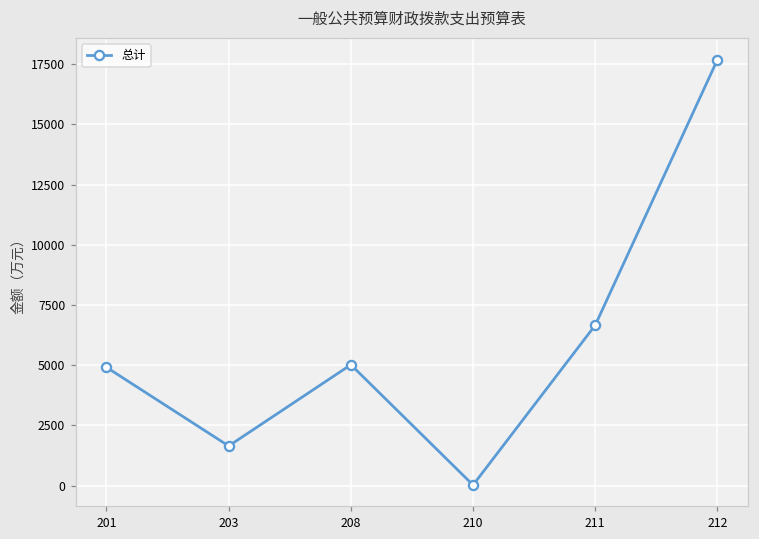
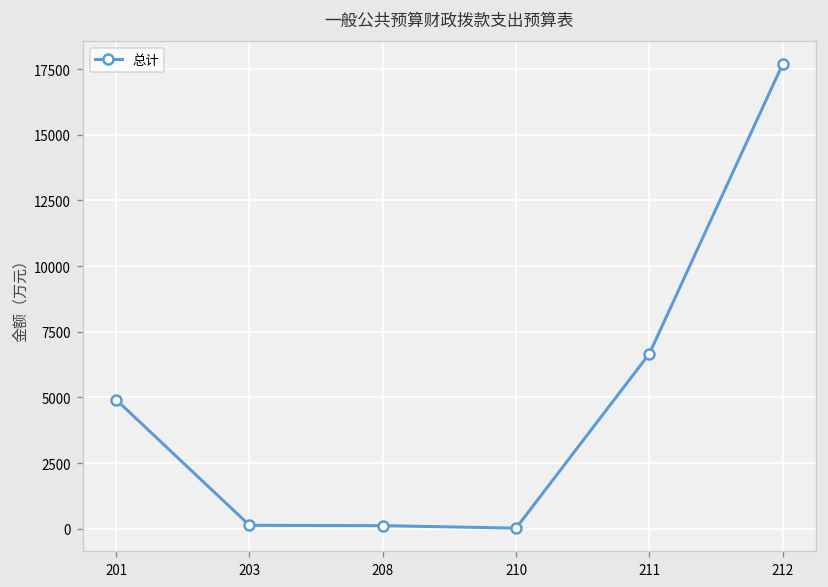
203: 1600 -> 100
208: 5000 -> 100
